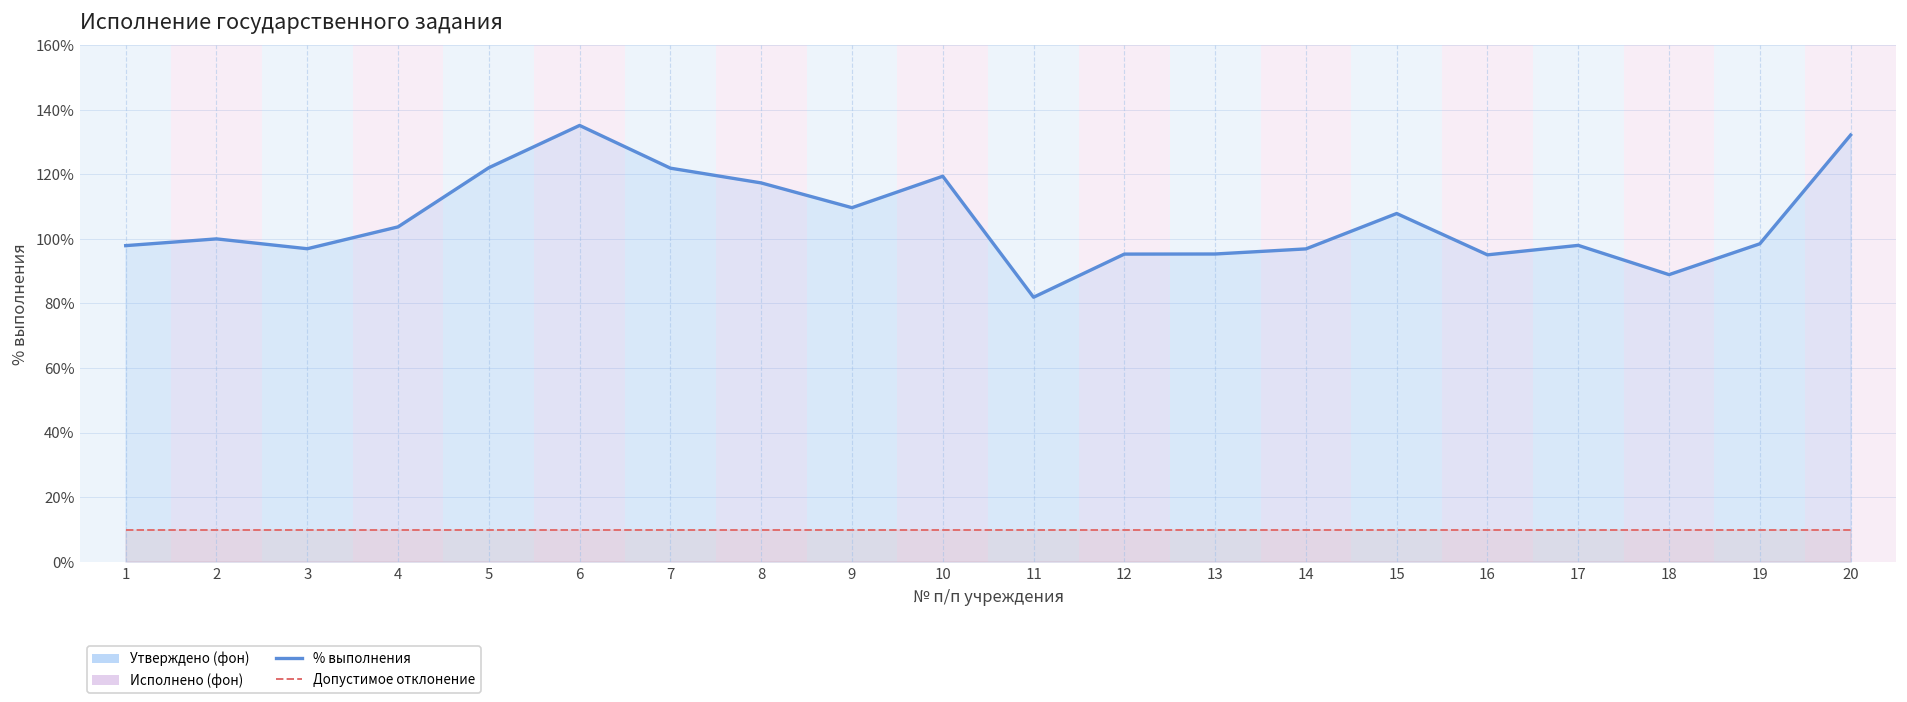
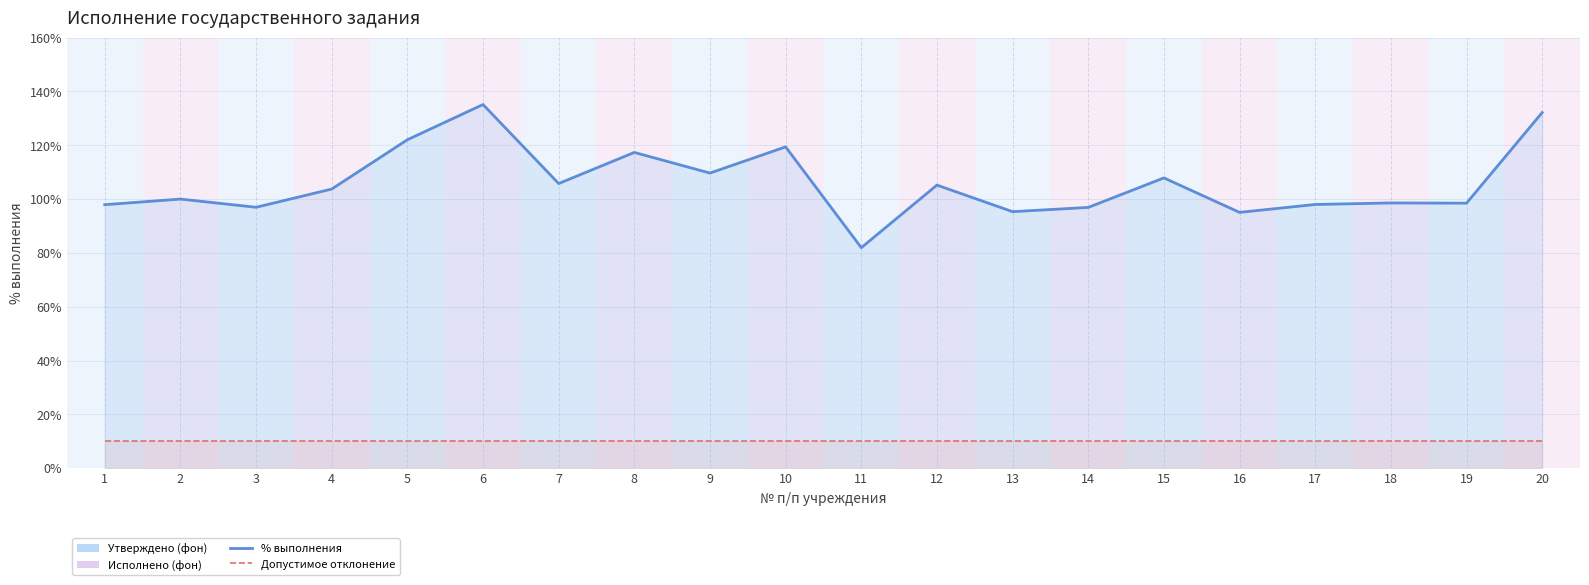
% выполнения, 7: 122% -> 106%
% выполнения, 12: 95% -> 105%
% выполнения, 18: 89% -> 99%
